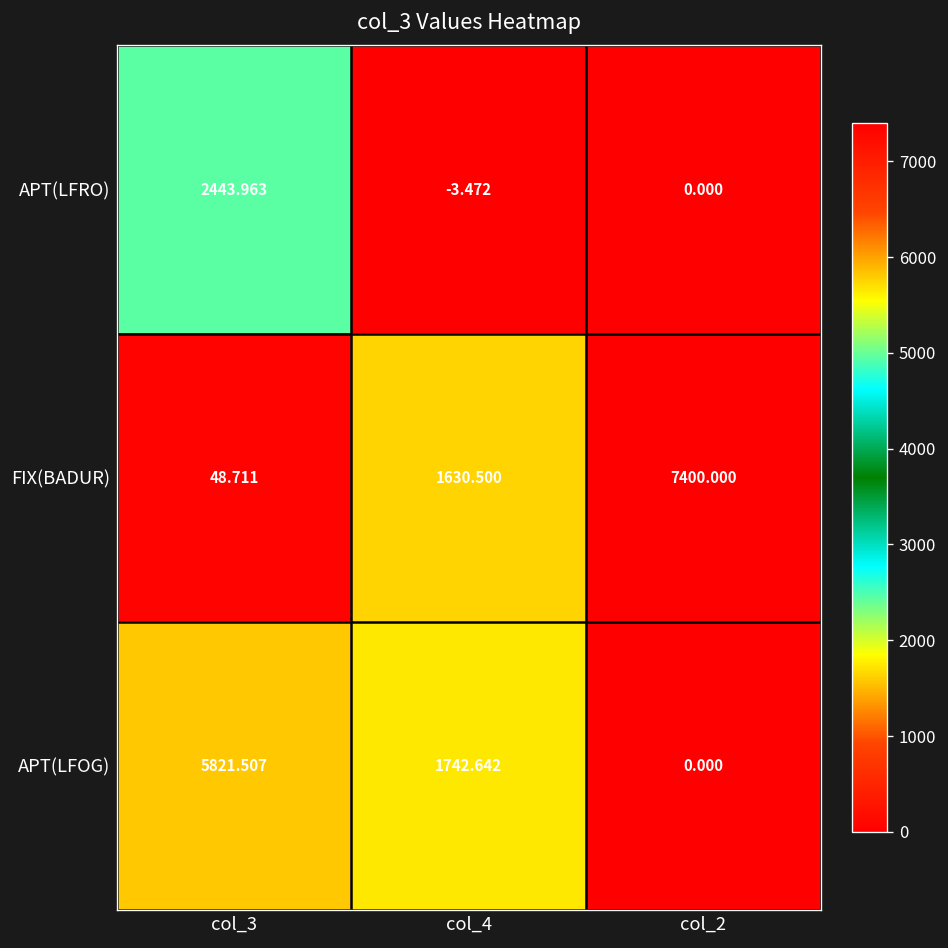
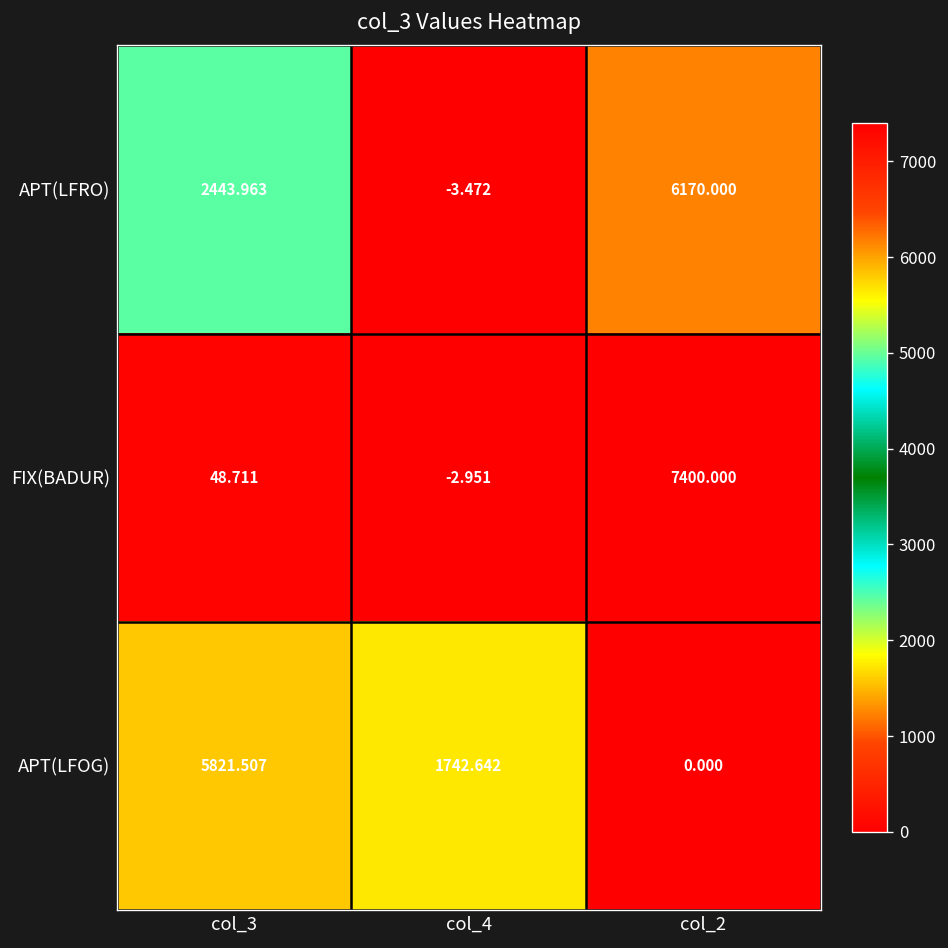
APT(LFRO), col_2: 0.000 -> 6170.000
FIX(BADUR), col_4: 1630.500 -> -2.951
